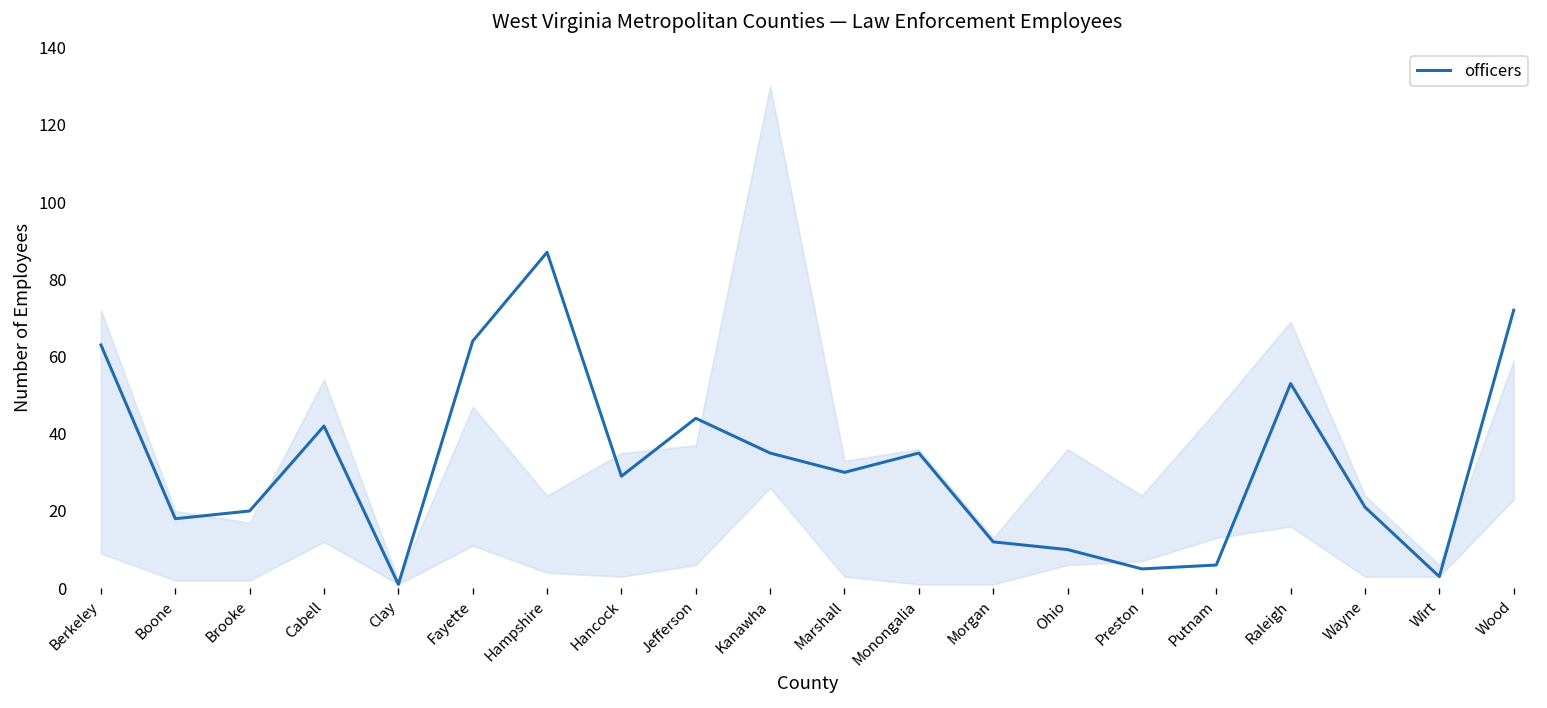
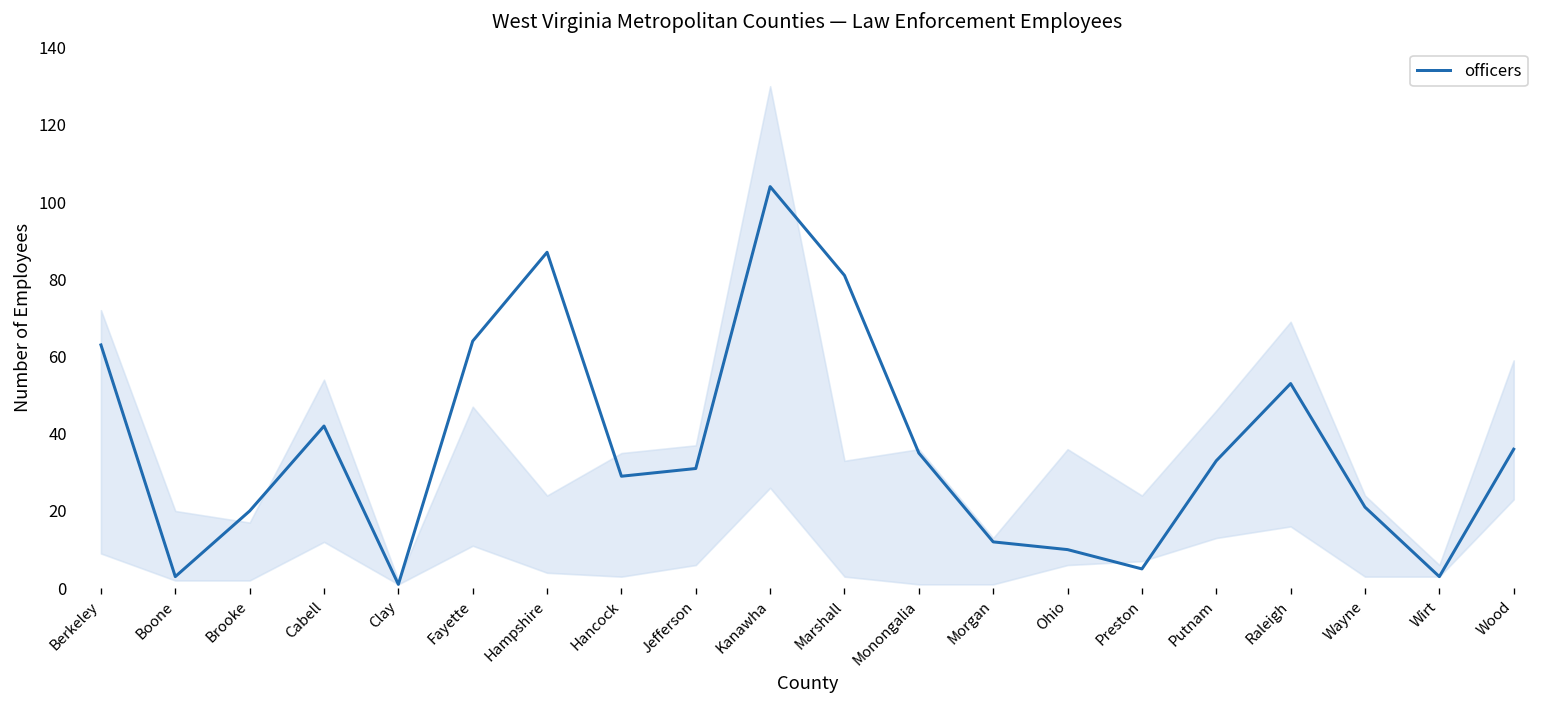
officers, Boone: 18 -> 3
officers, Jefferson: 44 -> 31
officers, Kanawha: 35 -> 104
officers, Marshall: 30 -> 81
officers, Putnam: 6 -> 33
officers, Wood: 72 -> 36
